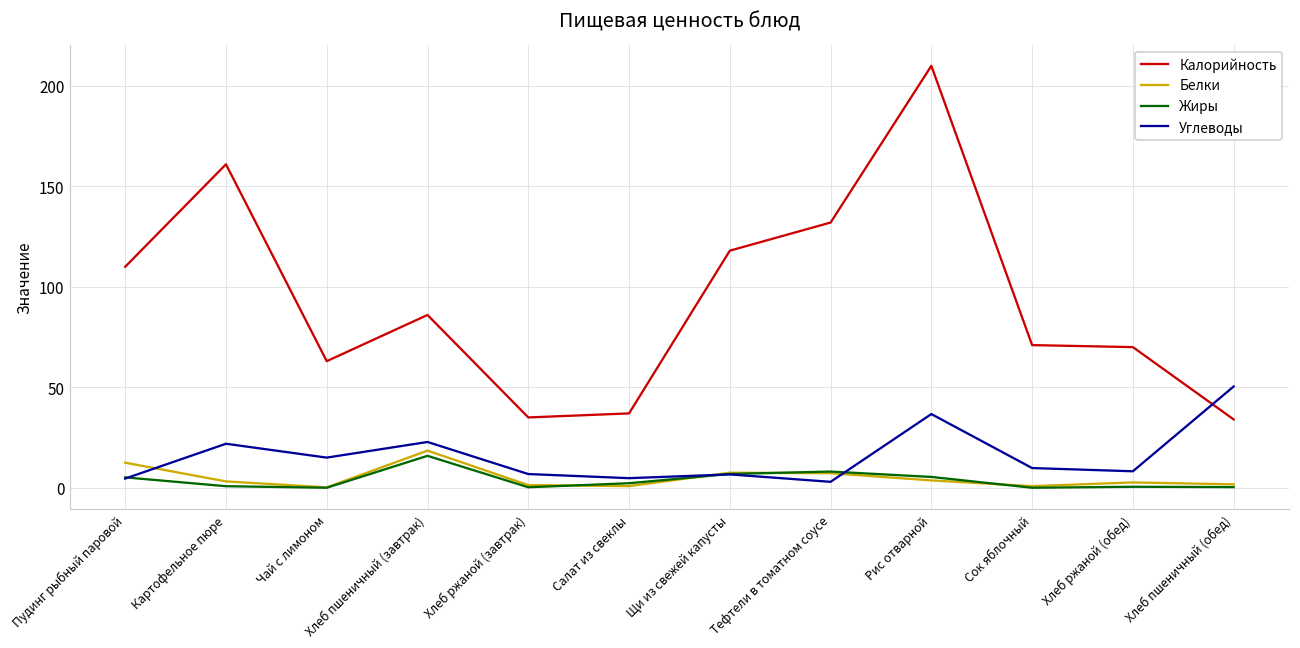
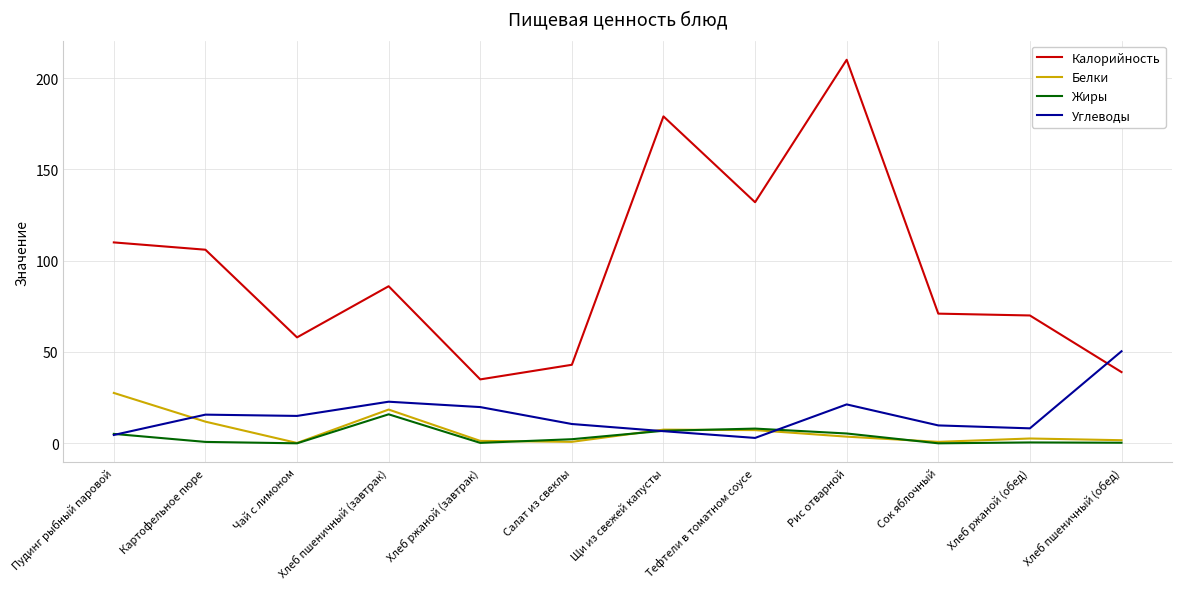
Белки, Пудинг рыбный паровой: 12 -> 28
Калорийность, Картофельное пюре: 161 -> 106
Белки, Картофельное пюре: 3 -> 12
Углеводы, Картофельное пюре: 22 -> 16
Калорийность, Чай с лимоном: 63 -> 58
Углеводы, Хлеб ржаной (завтрак): 7 -> 20
Калорийность, Салат из свеклы: 37 -> 43
Углеводы, Салат из свеклы: 5 -> 11
Калорийность, Щи из свежей капусты: 118 -> 179
Углеводы, Рис отварной: 37 -> 21
Калорийность, Хлеб пшеничный (обед): 34 -> 39
